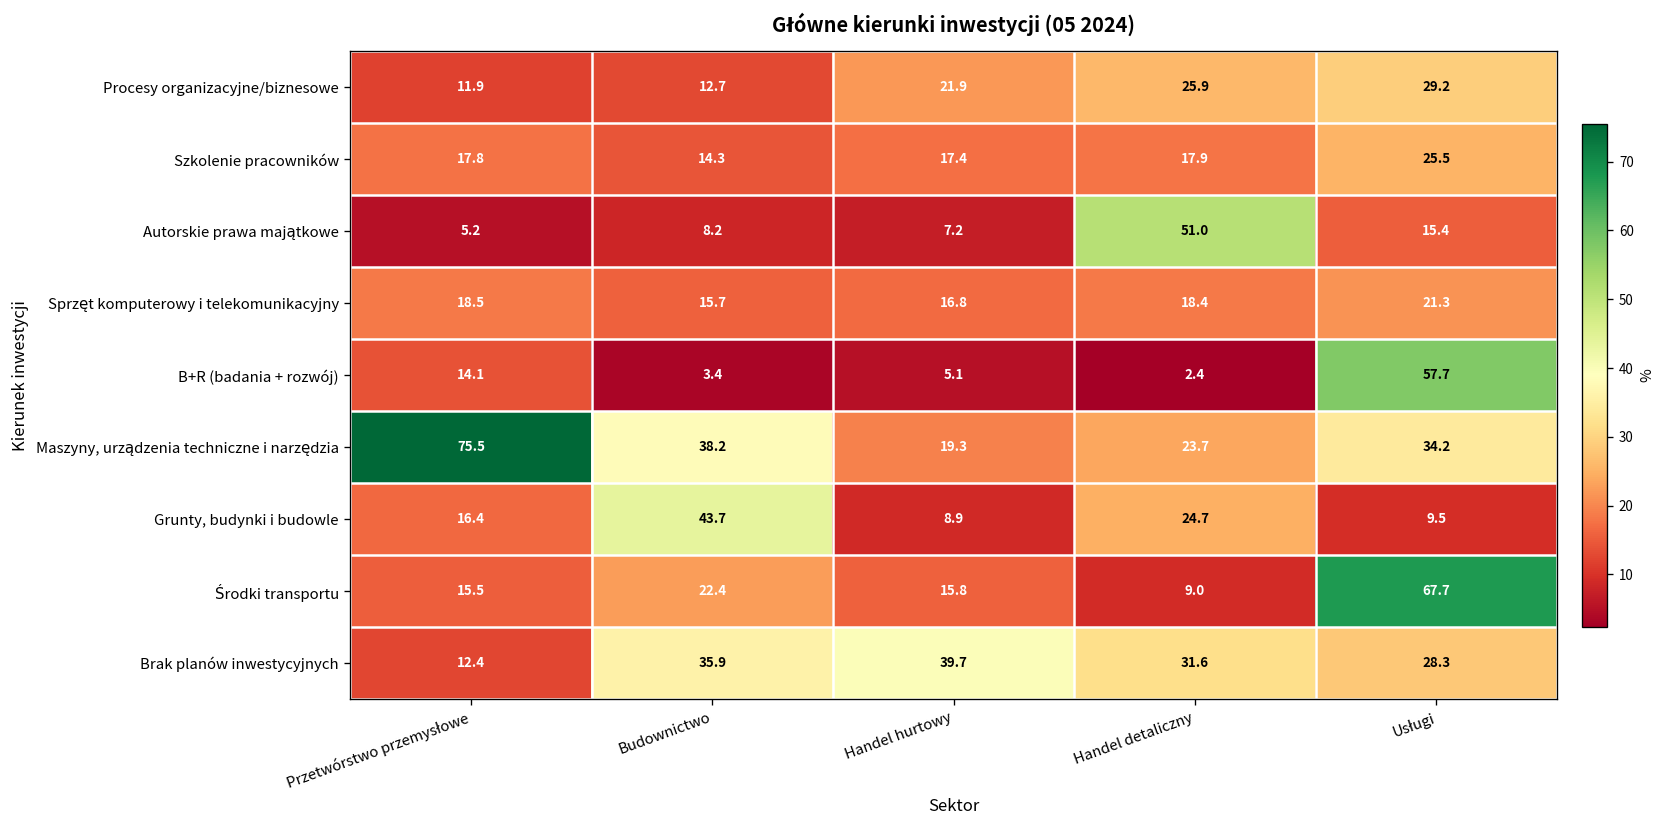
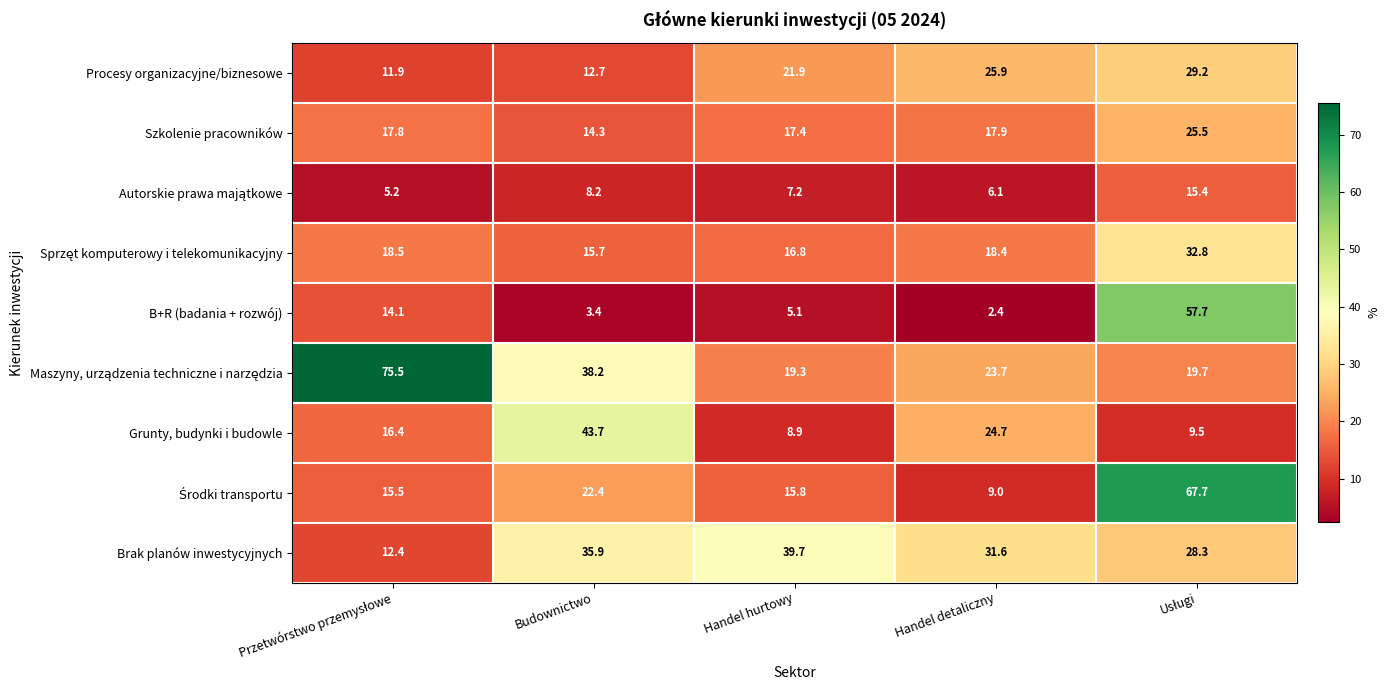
Autorskie prawa majątkowe, Handel detaliczny: 51.0 -> 6.1
Sprzęt komputerowy i telekomunikacyjny, Usługi: 21.3 -> 32.8
Maszyny, urządzenia techniczne i narzędzia, Usługi: 34.2 -> 19.7
